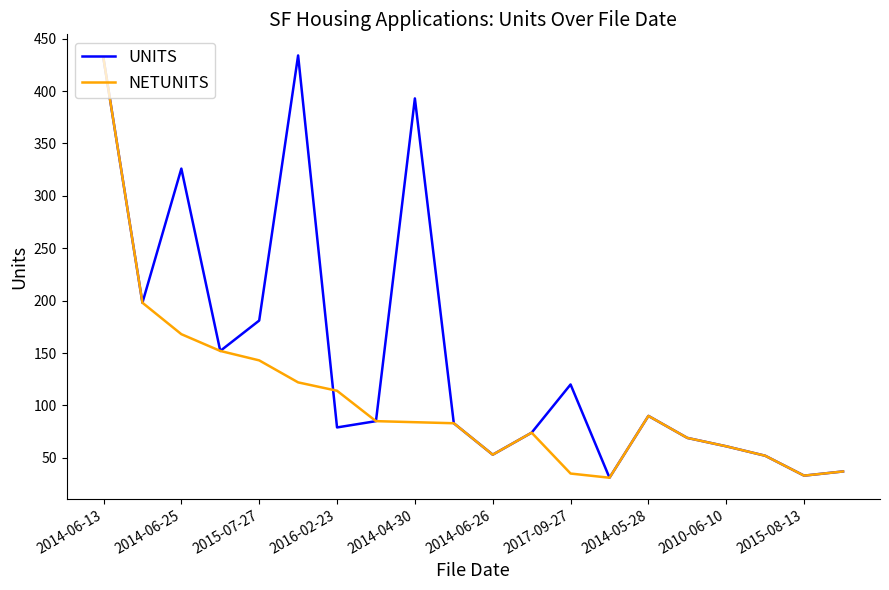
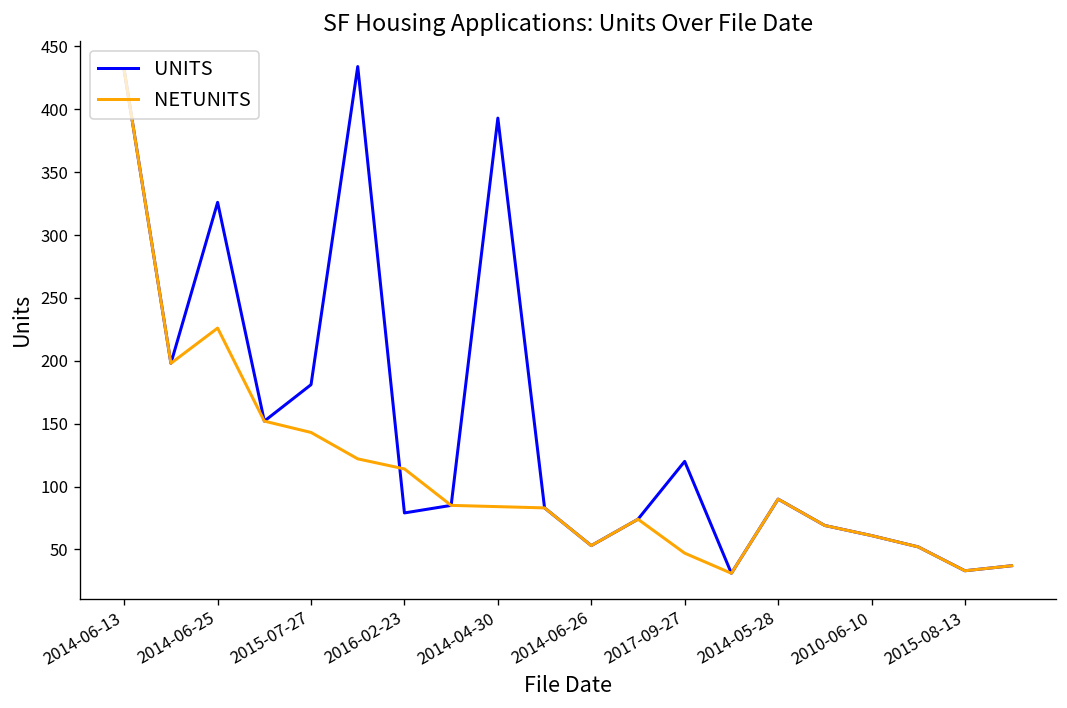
NETUNITS, 2014-06-25: 168 -> 226
NETUNITS, 2017-09-27: 35 -> 47
